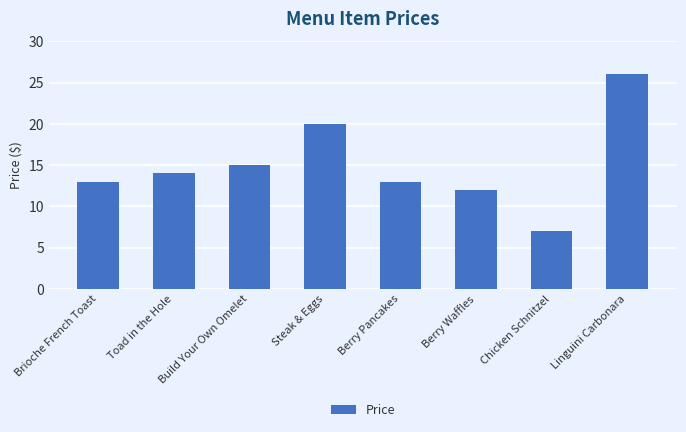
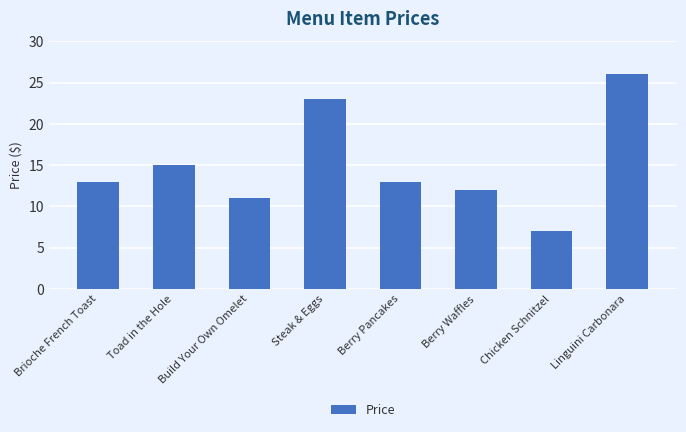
Toad in the Hole: 14 -> 15
Build Your Own Omelet: 15 -> 11
Steak & Eggs: 20 -> 23
